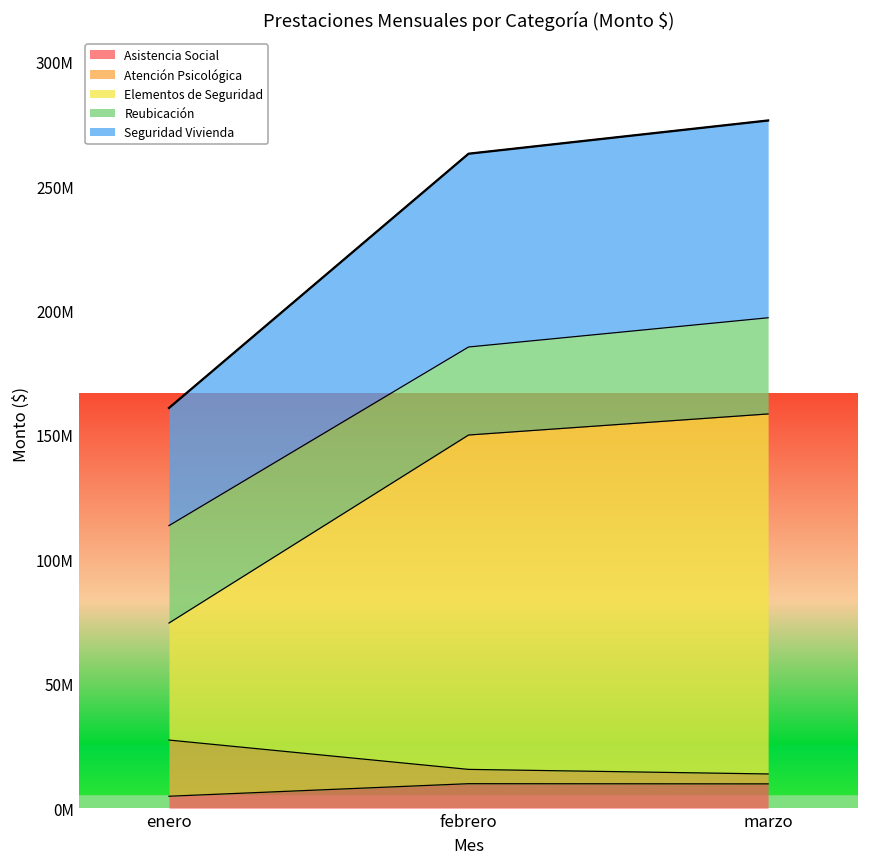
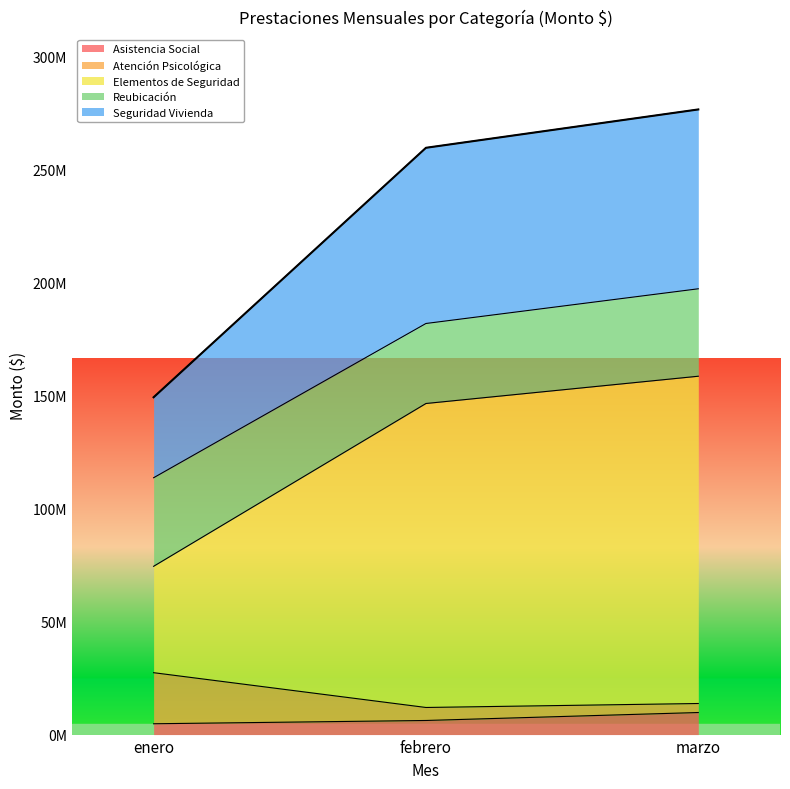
Seguridad Vivienda, enero: 47000000 -> 36000000
Asistencia Social, febrero: 10000000 -> 6000000
